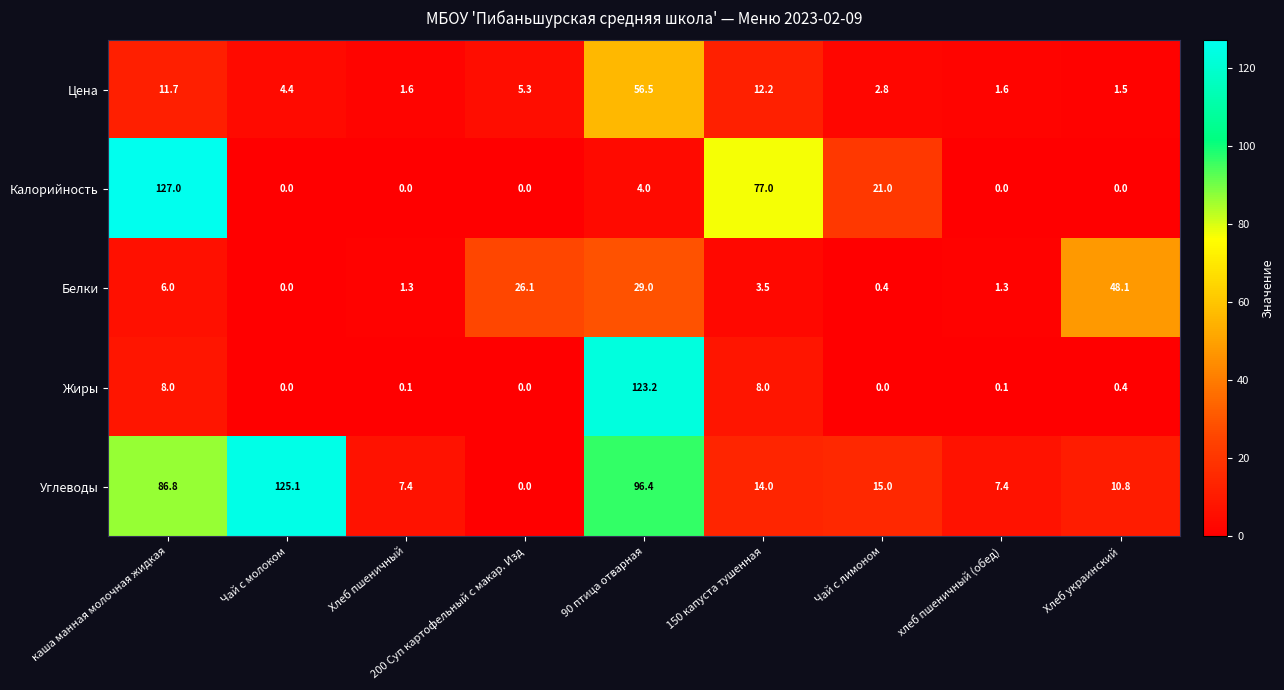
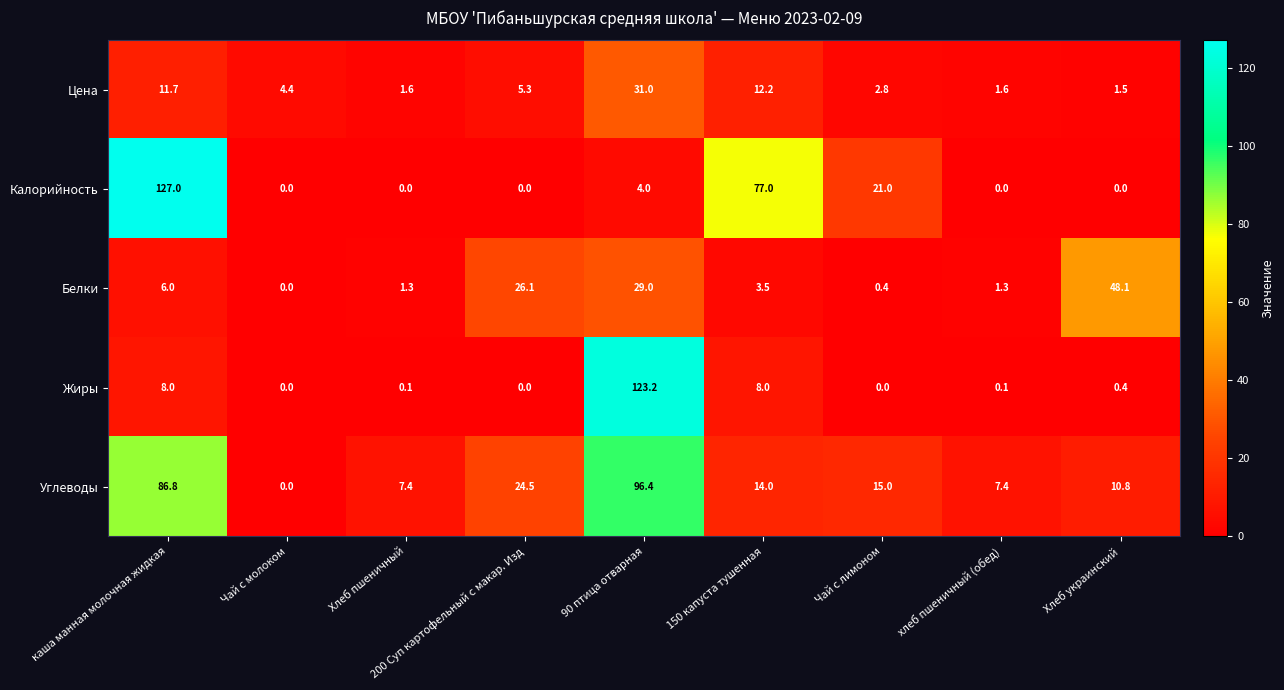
Цена, 90 птица отварная: 56.5 -> 31.0
Углеводы, Чай с молоком: 125.1 -> 0.0
Углеводы, 200 Суп картофельный с макар. Изд: 0.0 -> 24.5
